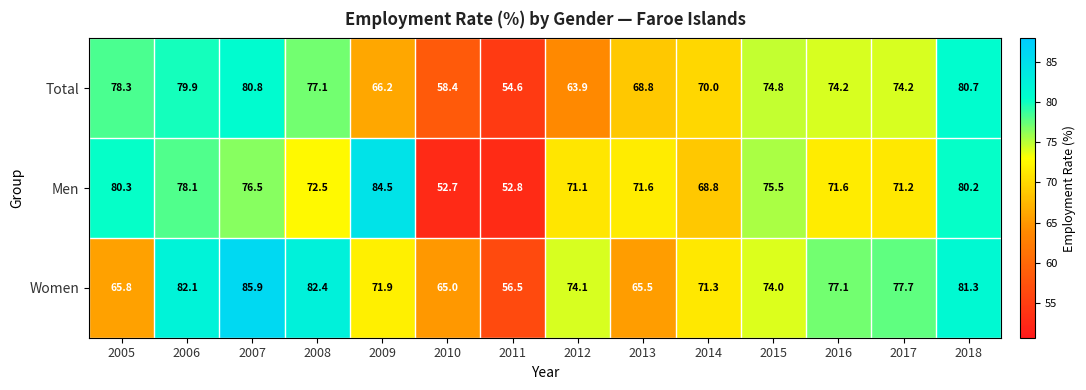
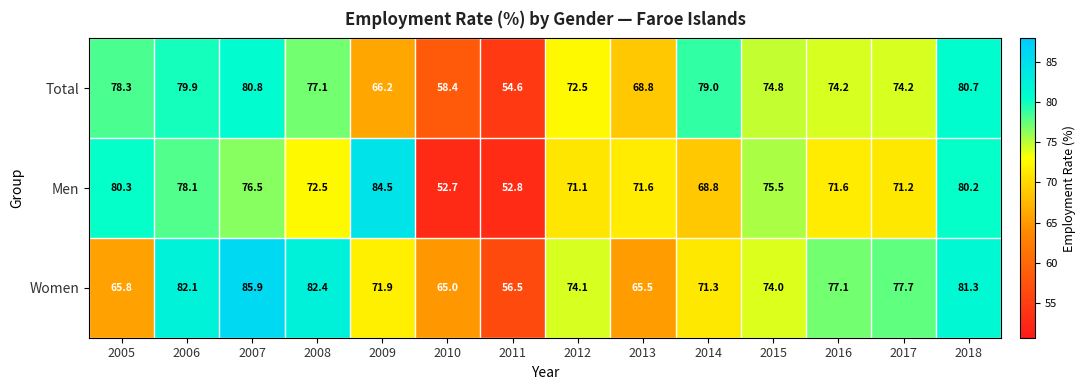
Total, 2012: 63.9 -> 72.5
Total, 2014: 70.0 -> 79.0
